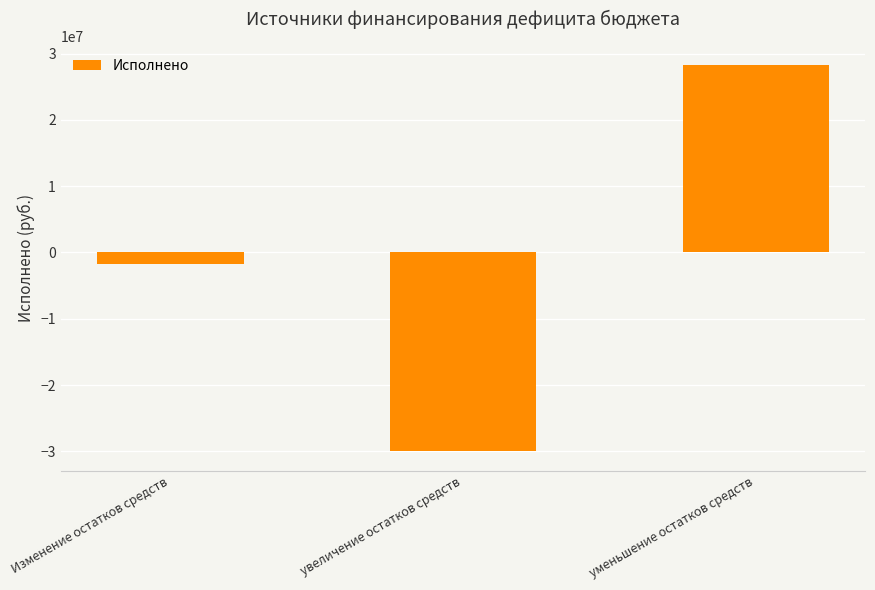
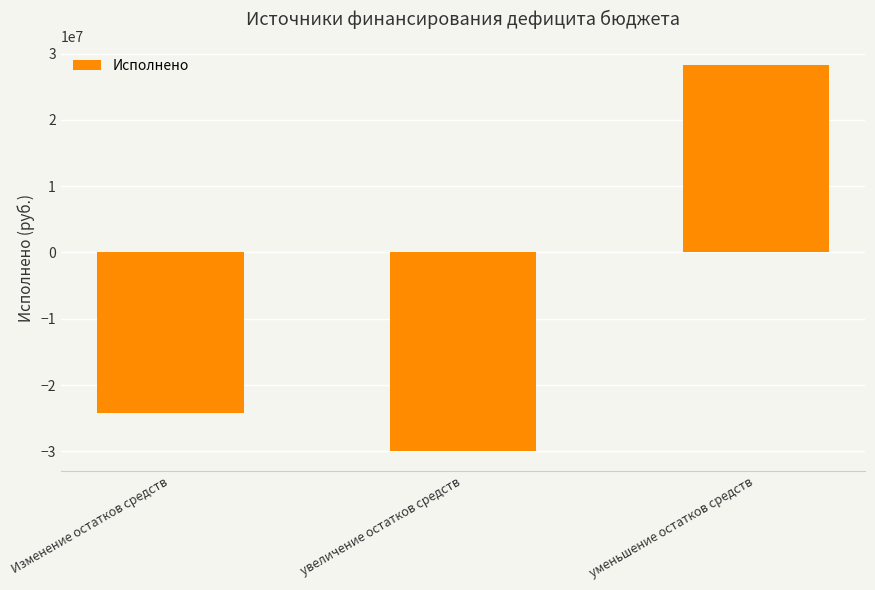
Изменение остатков средств: -2000000 -> -24000000
